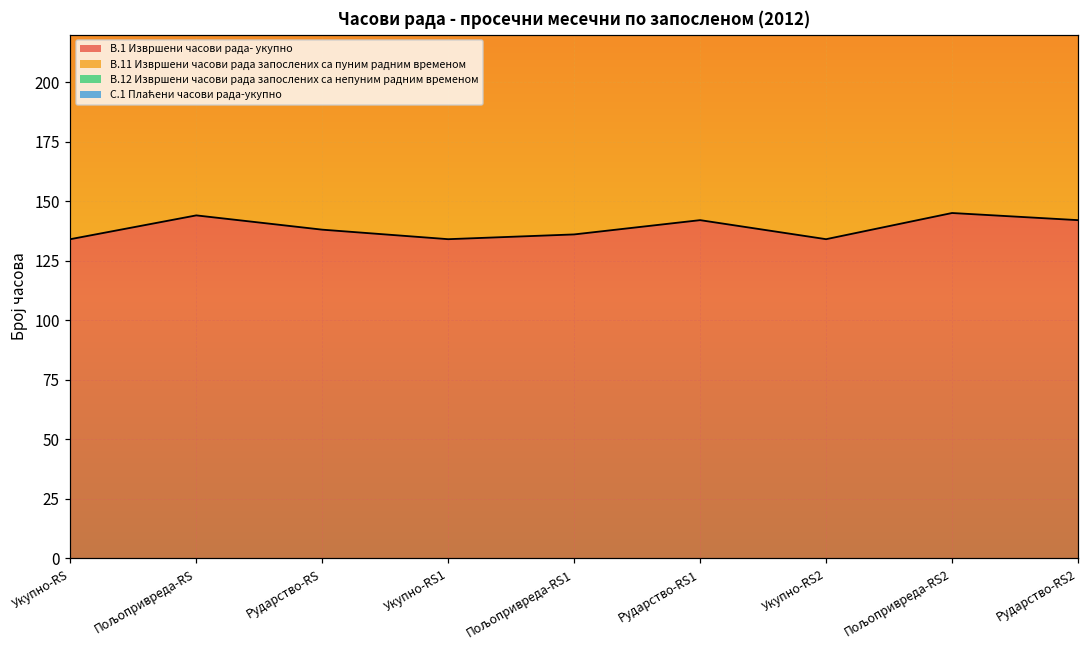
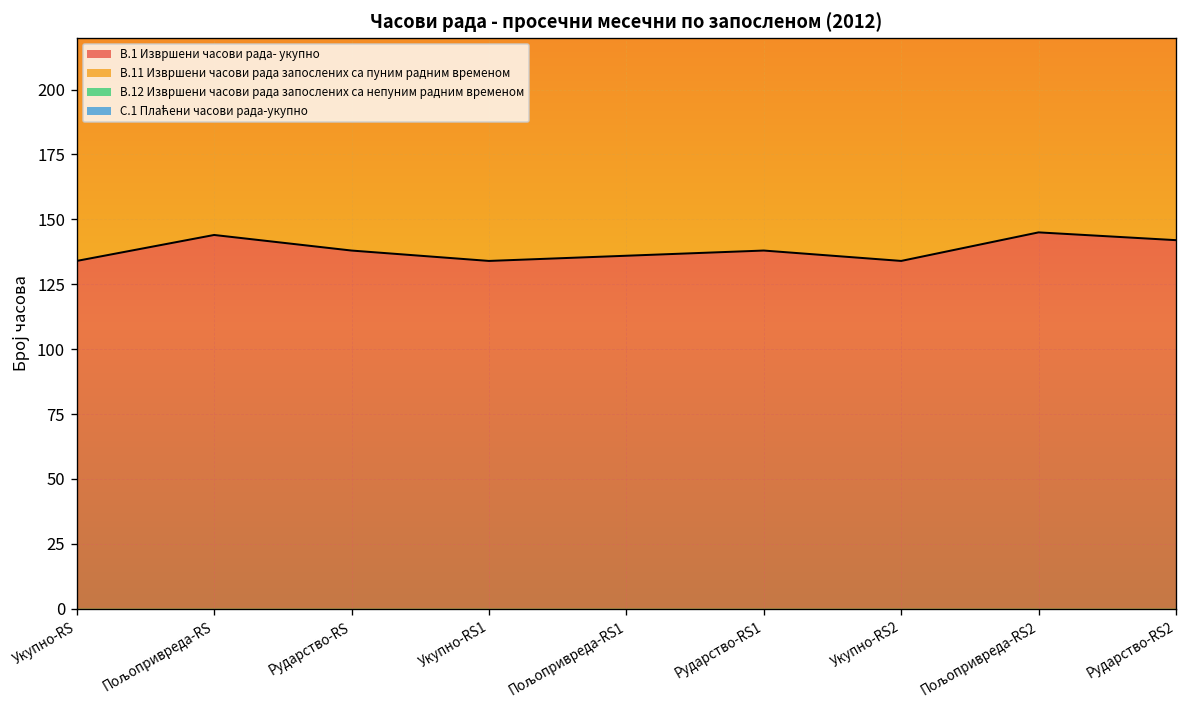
B.1 Извршени часови рада- укупно, Рударство-RS1: 142 -> 138
